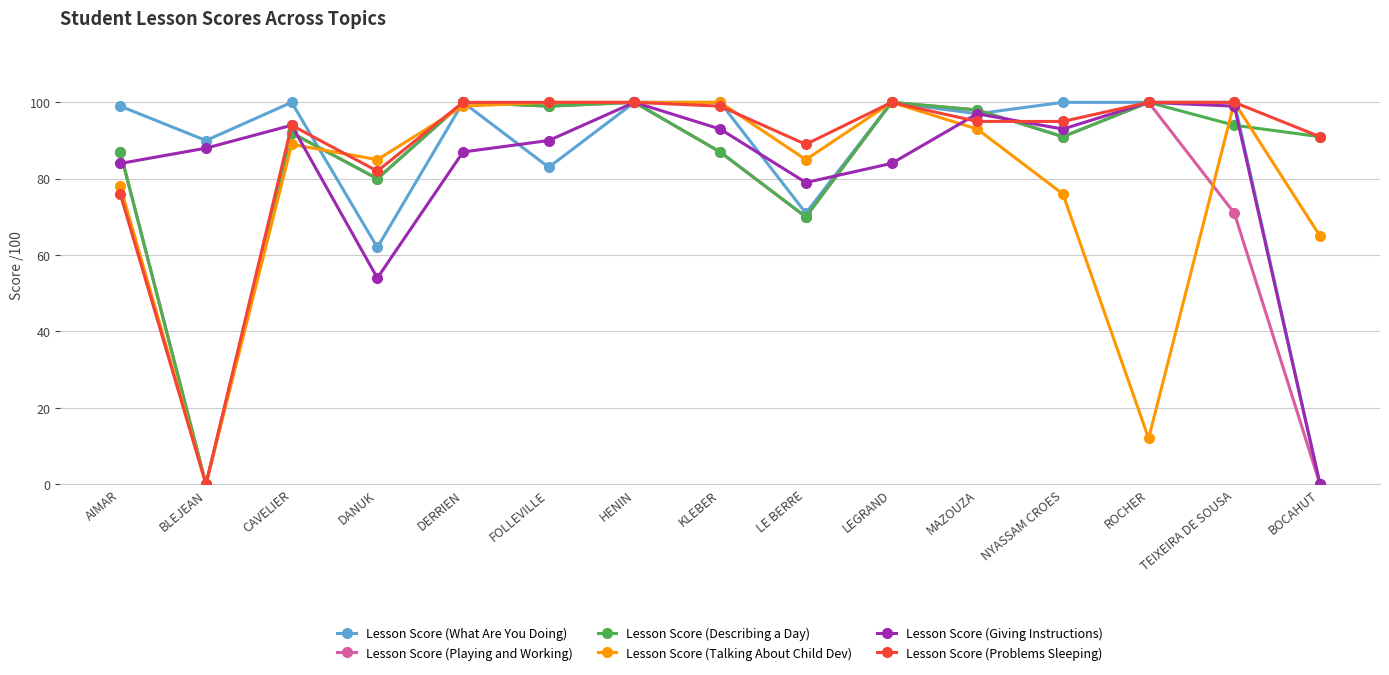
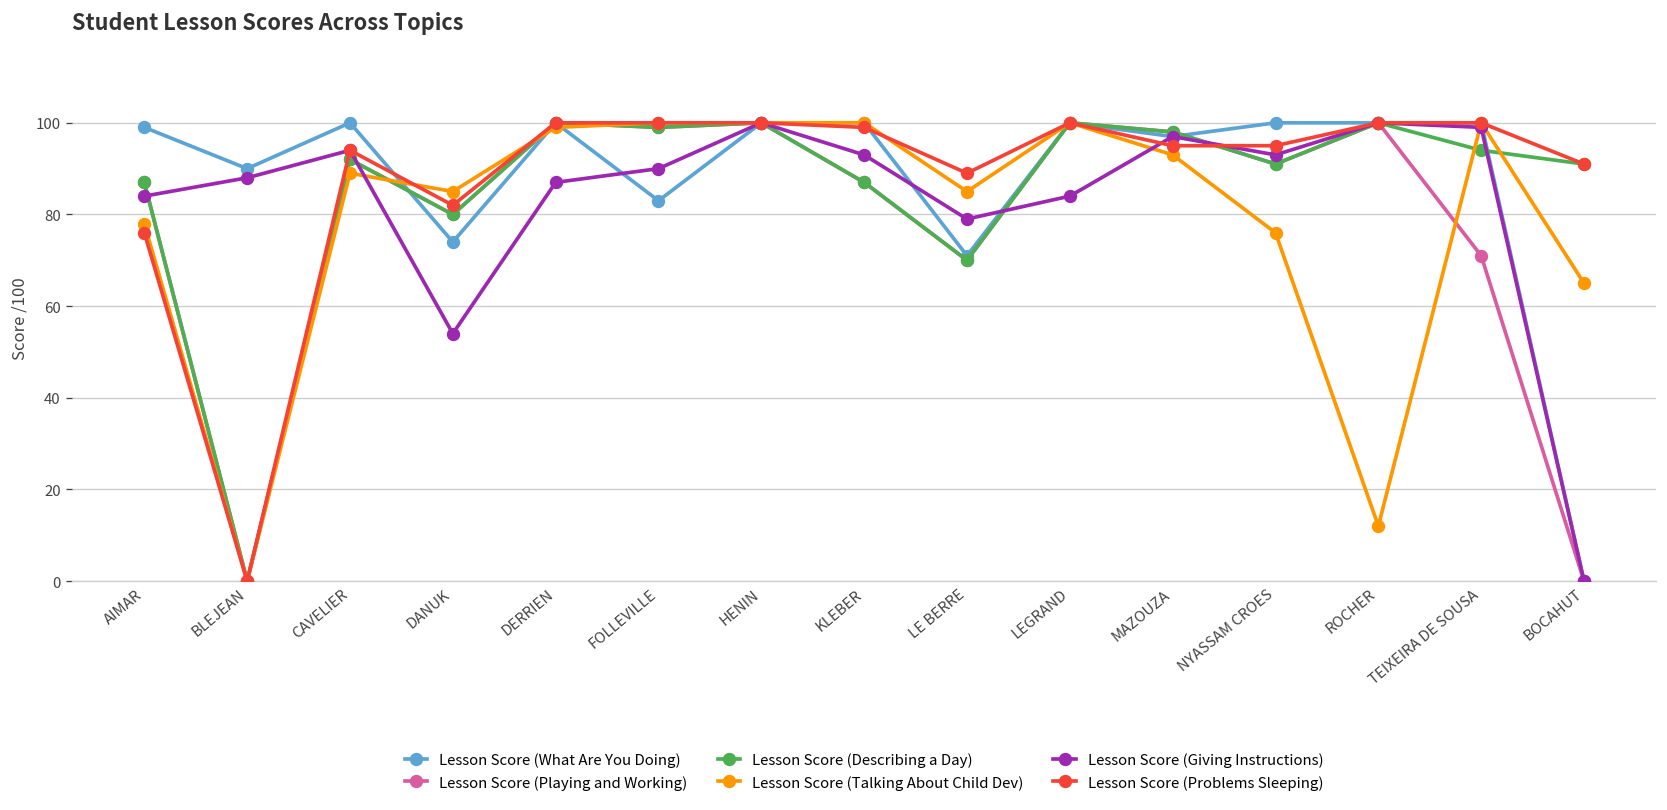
Lesson Score (What Are You Doing), DANUK: 62 -> 74
